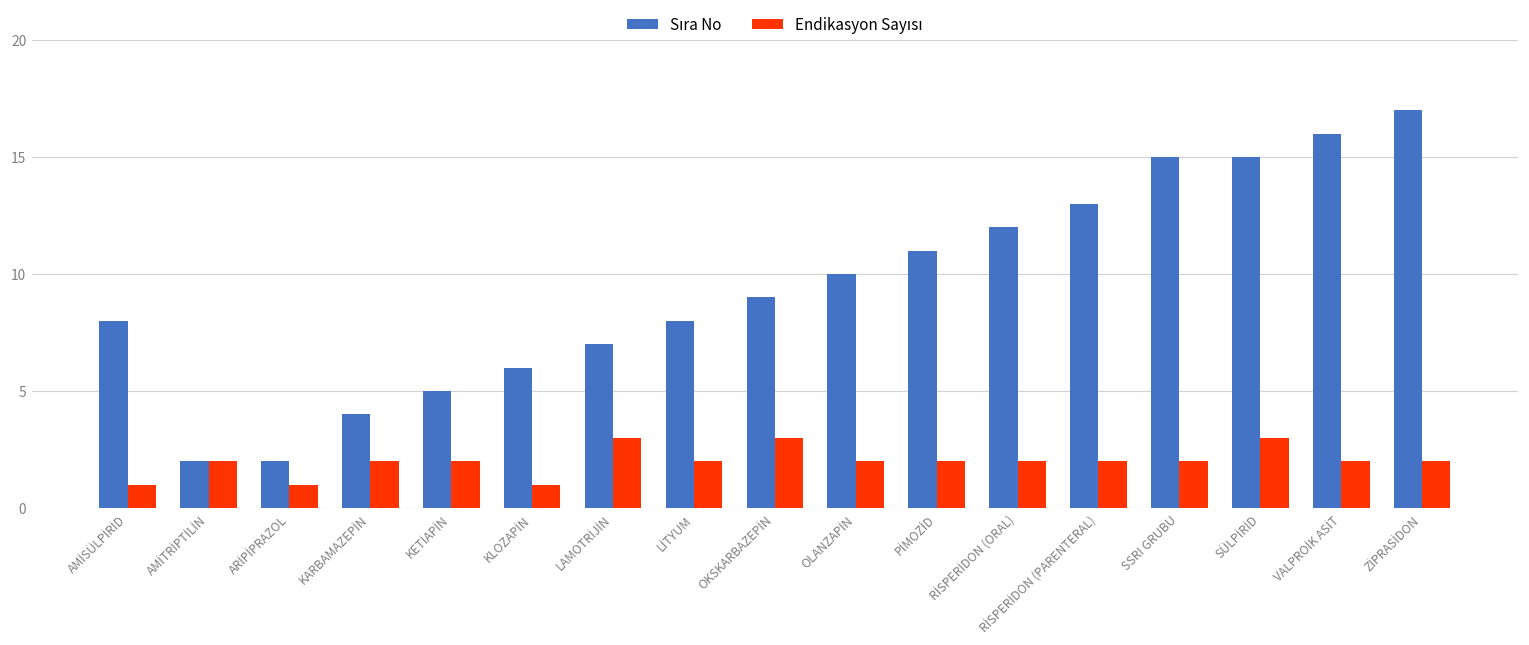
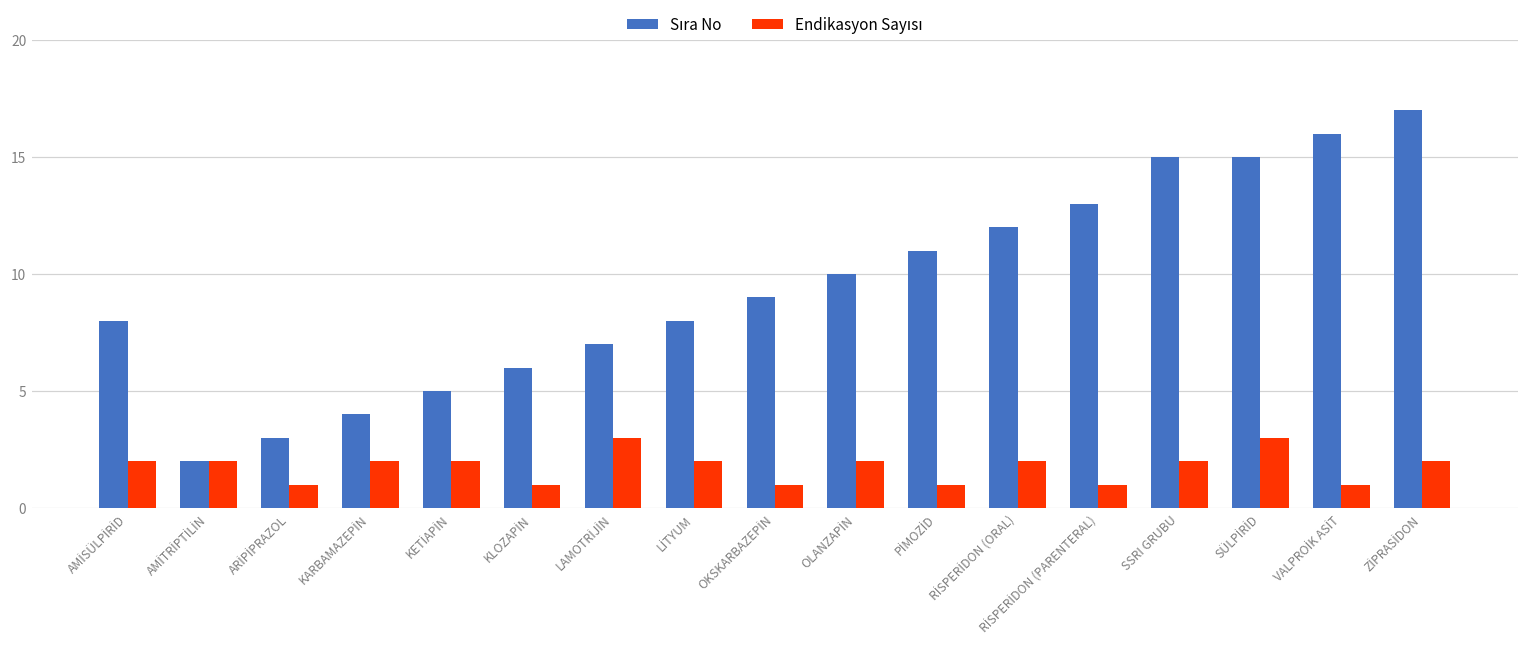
Endikasyon Sayısı, AMİSÜLPİRİD: 1 -> 2
Sıra No, ARİPİPRAZOL: 2 -> 3
Endikasyon Sayısı, OKSKARBAZEPİN: 3 -> 1
Endikasyon Sayısı, PİMOZİD: 2 -> 1
Endikasyon Sayısı, RİSPERİDON (PARENTERAL): 2 -> 1
Endikasyon Sayısı, VALPROİK ASİT: 2 -> 1
